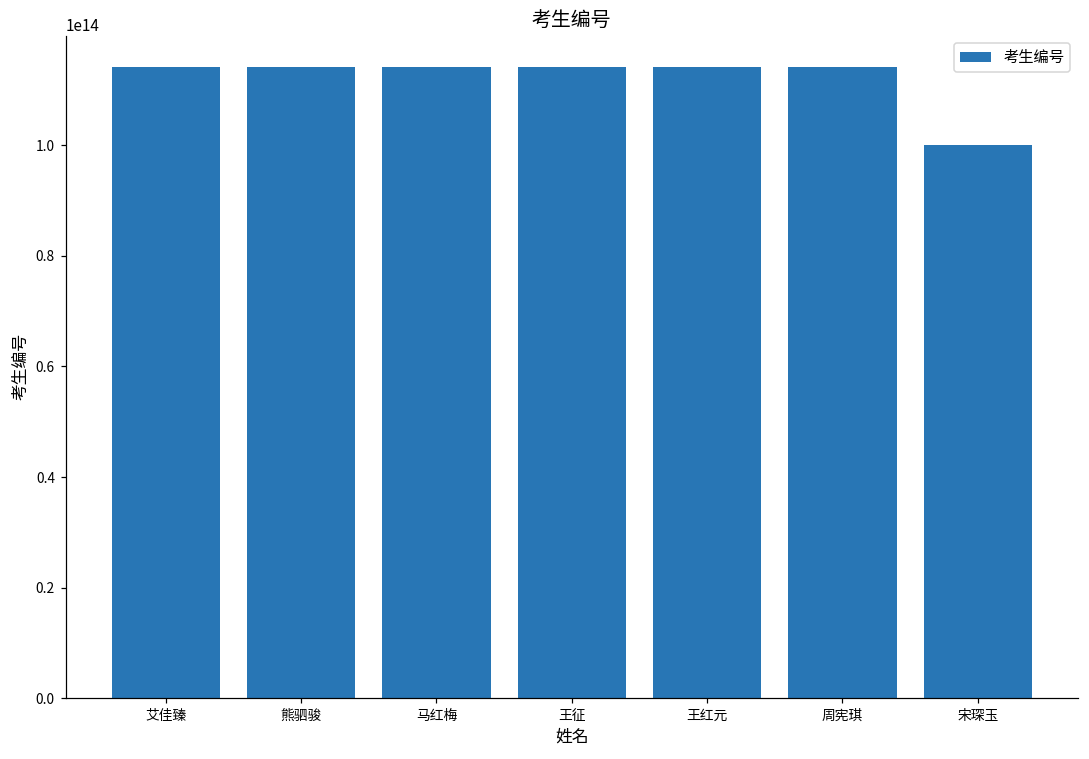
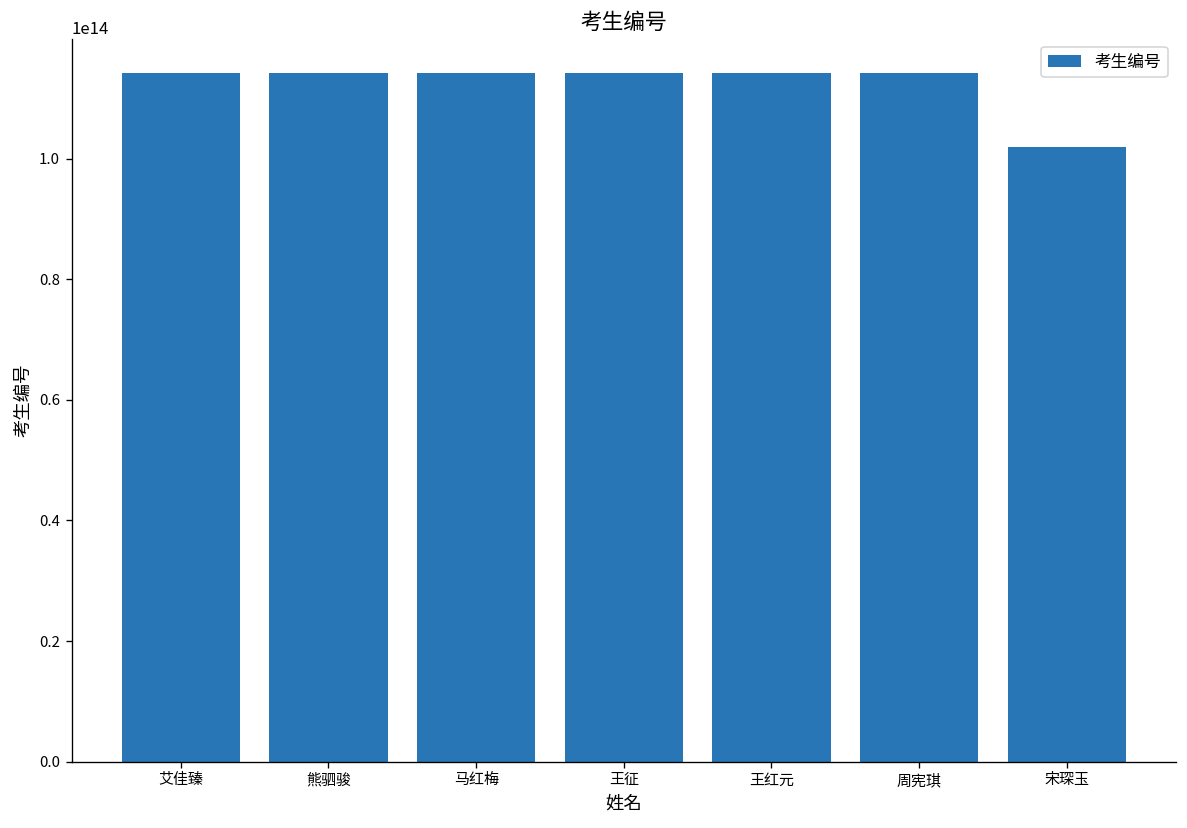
宋琛玉: 100000000000000 -> 102000000000000
